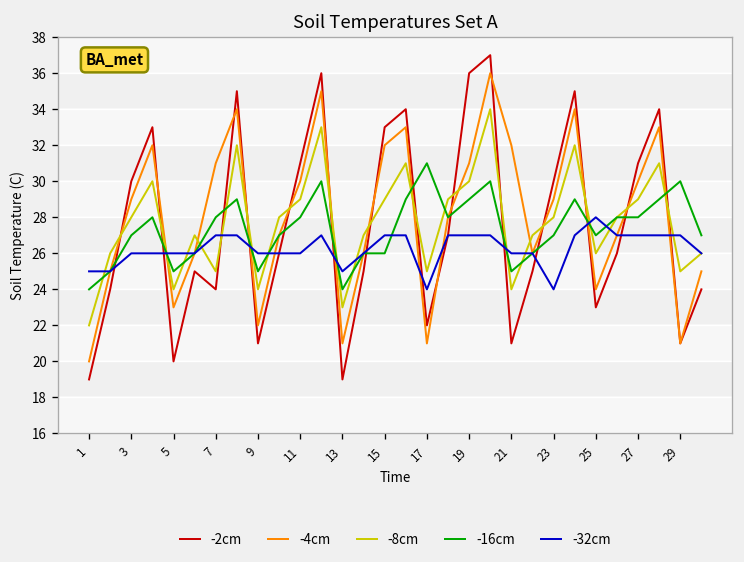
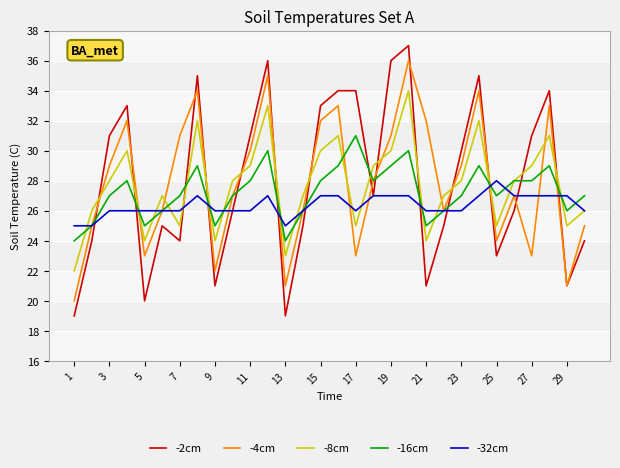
-2cm, 3: 30 -> 31
-16cm, 7: 28 -> 27
-32cm, 7: 27 -> 26
-8cm, 15: 29 -> 30
-16cm, 15: 26 -> 28
-2cm, 17: 22 -> 34
-4cm, 17: 21 -> 23
-32cm, 17: 24 -> 26
-32cm, 23: 24 -> 26
-8cm, 25: 26 -> 25
-4cm, 27: 30 -> 23
-16cm, 29: 30 -> 26
